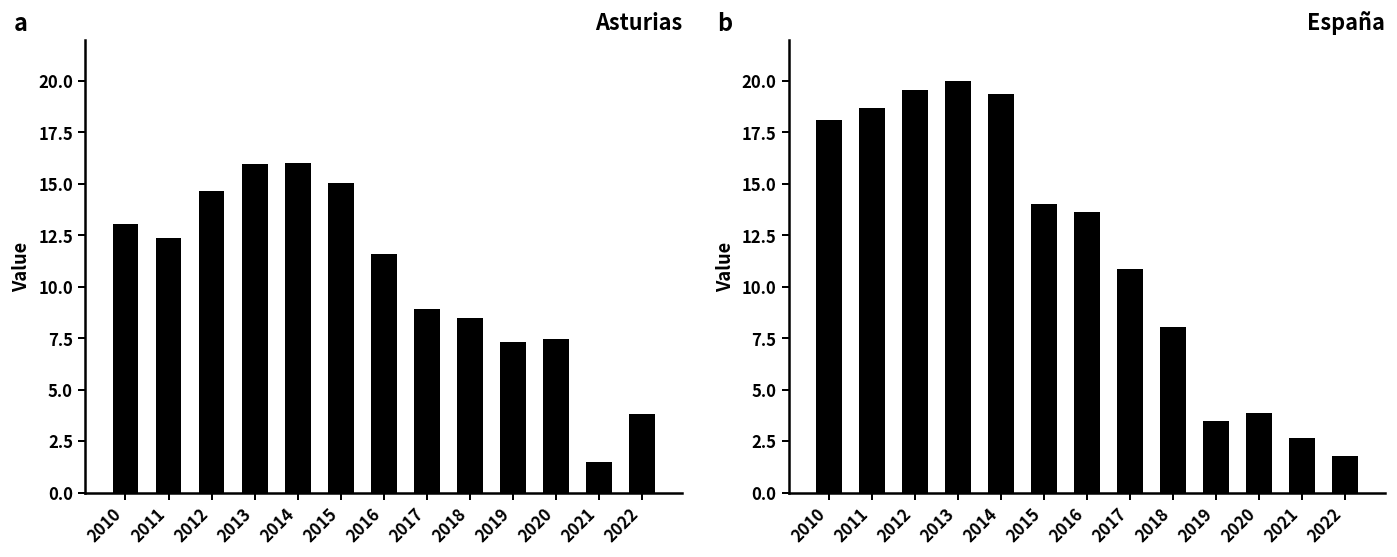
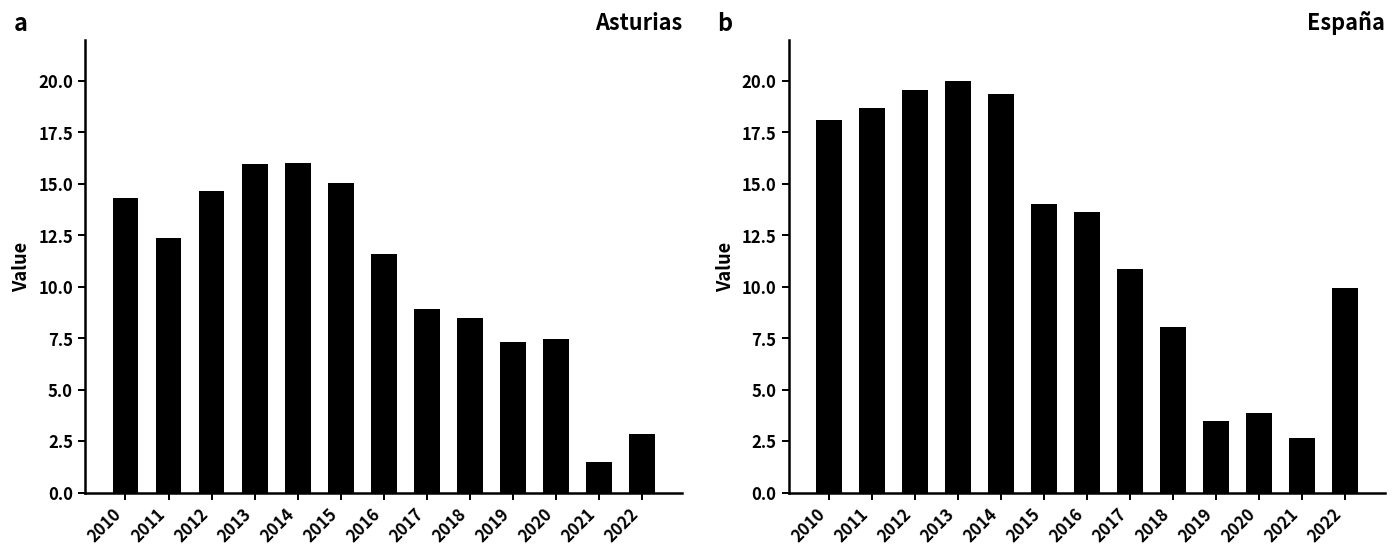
Asturias, 2010: 13.0 -> 14.3
Asturias, 2022: 3.8 -> 2.9
España, 2022: 1.8 -> 9.9
